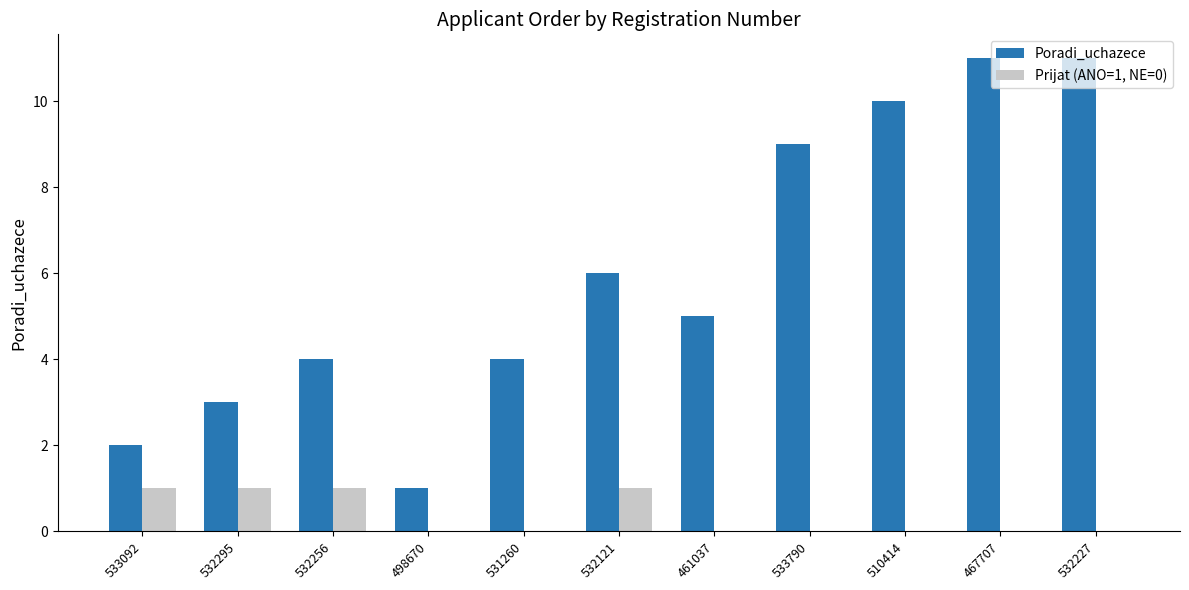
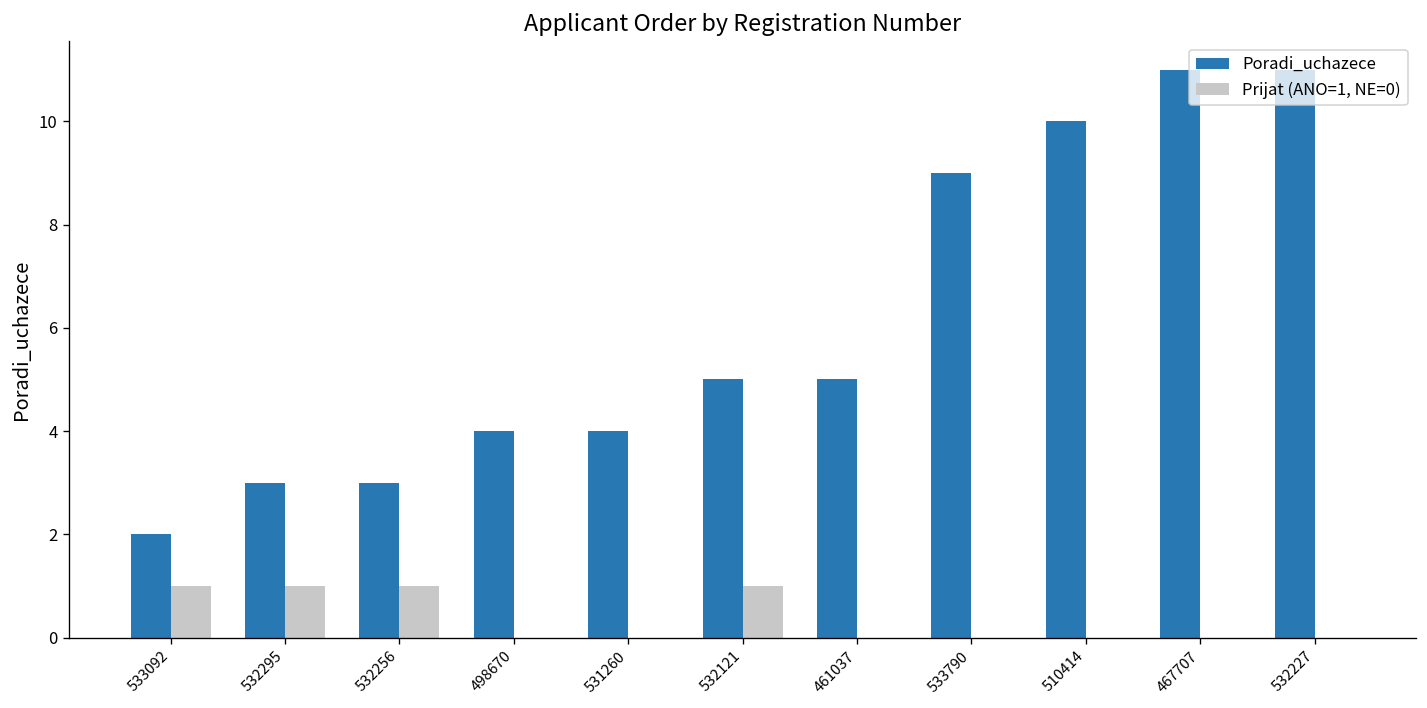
Poradi_uchazece, 532256: 4 -> 3
Poradi_uchazece, 498670: 1 -> 4
Poradi_uchazece, 532121: 6 -> 5
